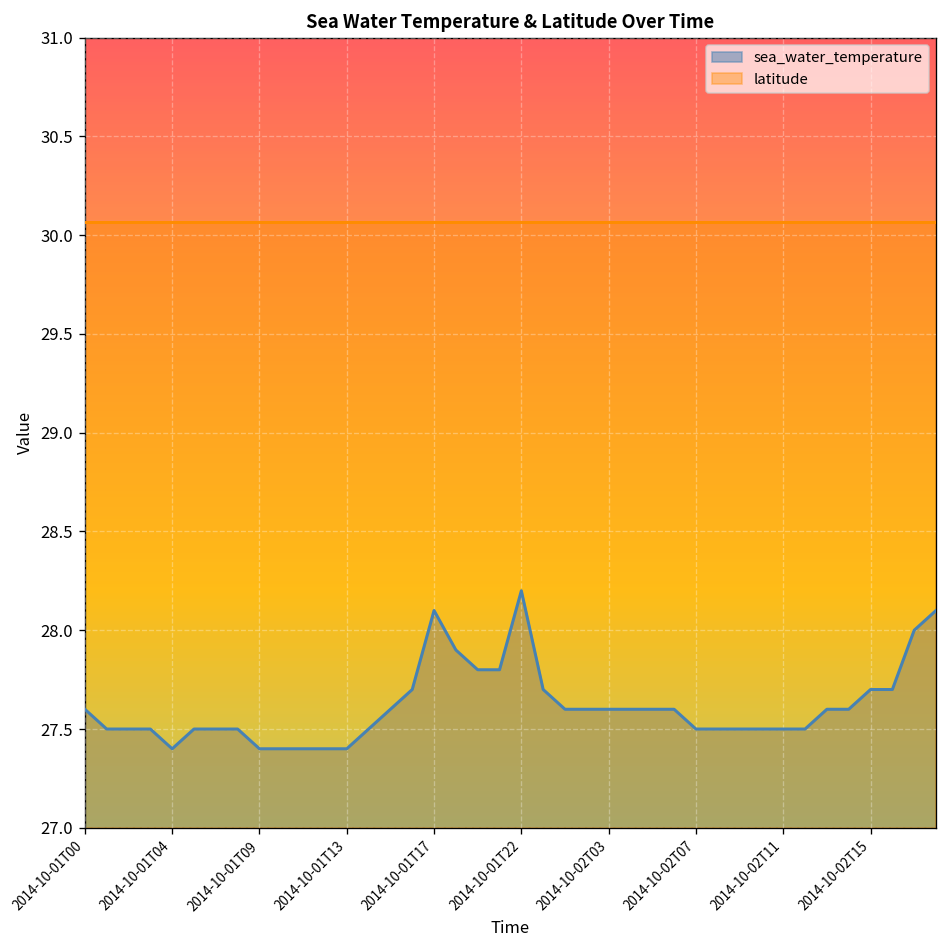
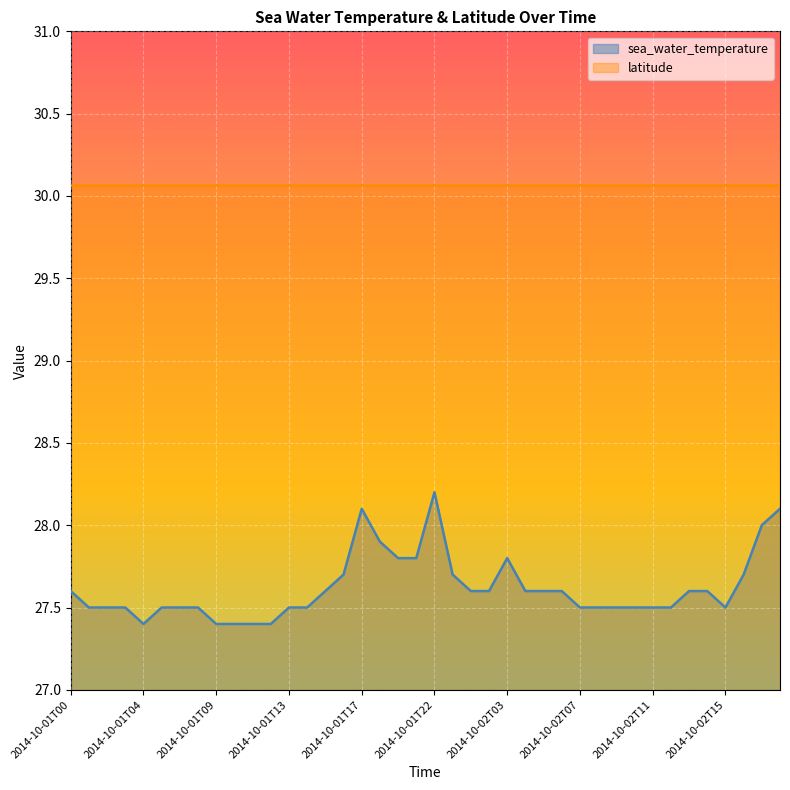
sea_water_temperature, 2014-10-01T13: 27.4 -> 27.5
sea_water_temperature, 2014-10-02T03: 27.6 -> 27.8
sea_water_temperature, 2014-10-02T15: 27.7 -> 27.5
